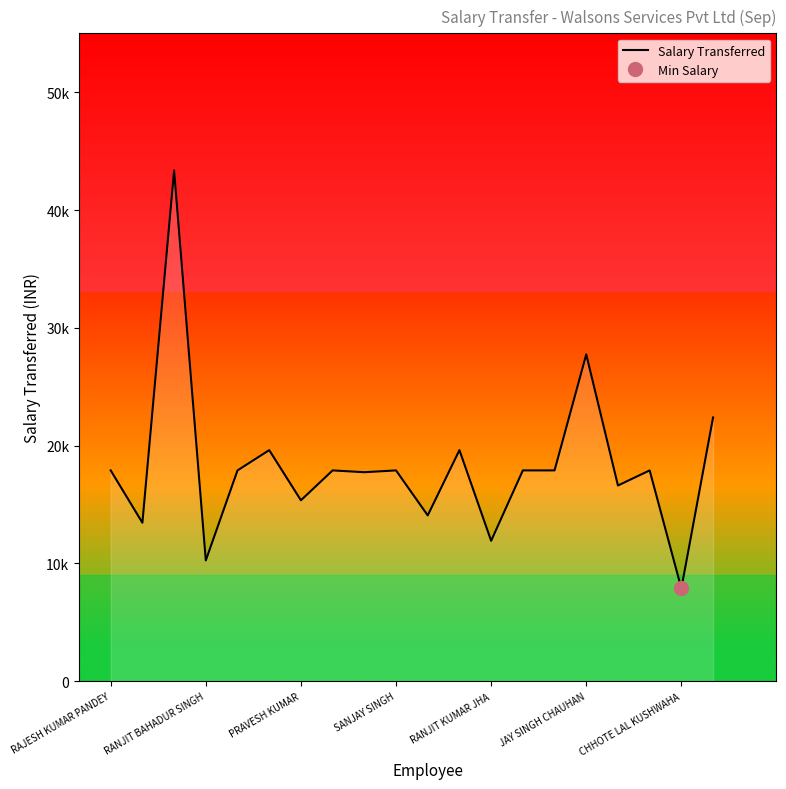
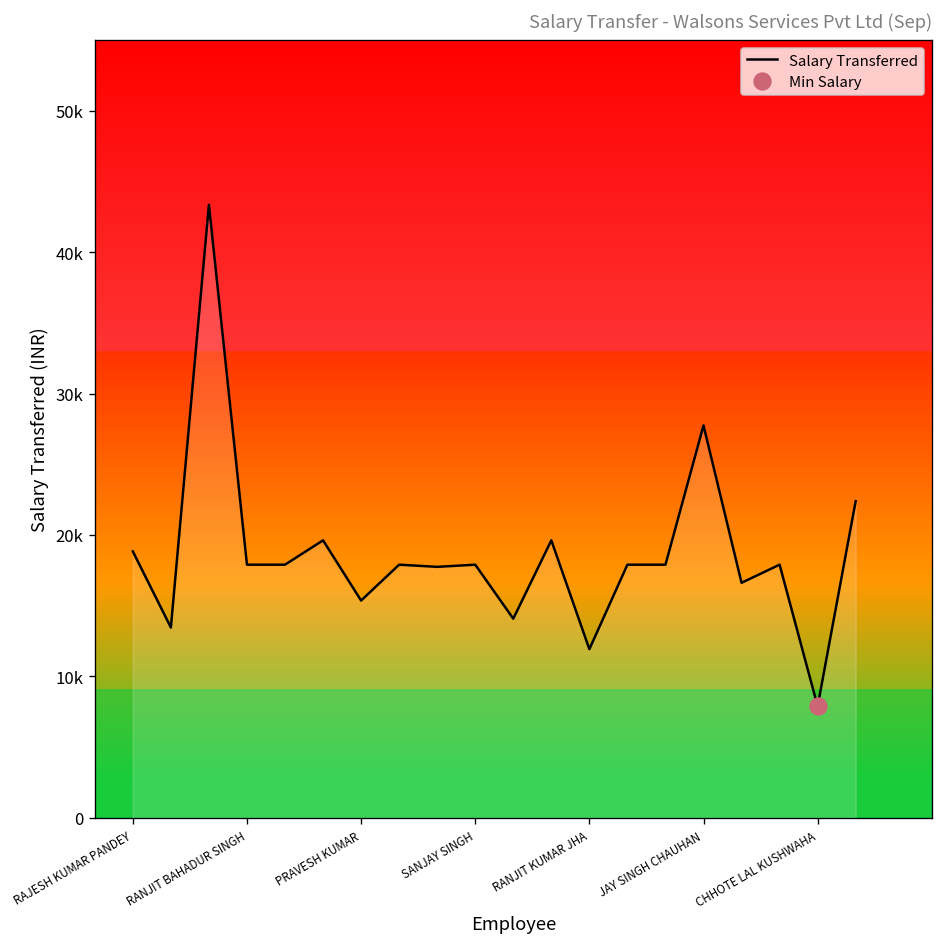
Salary Transferred, RAJESH KUMAR PANDEY: 17900 -> 18800
Salary Transferred, RANJIT BAHADUR SINGH: 10300 -> 17900
